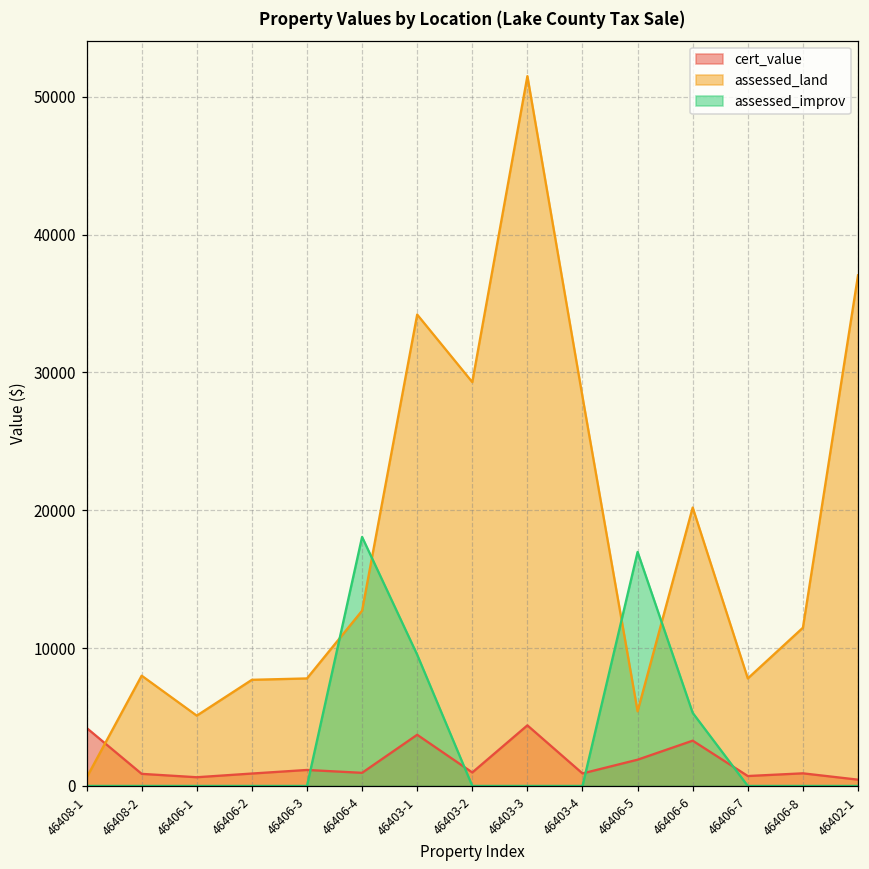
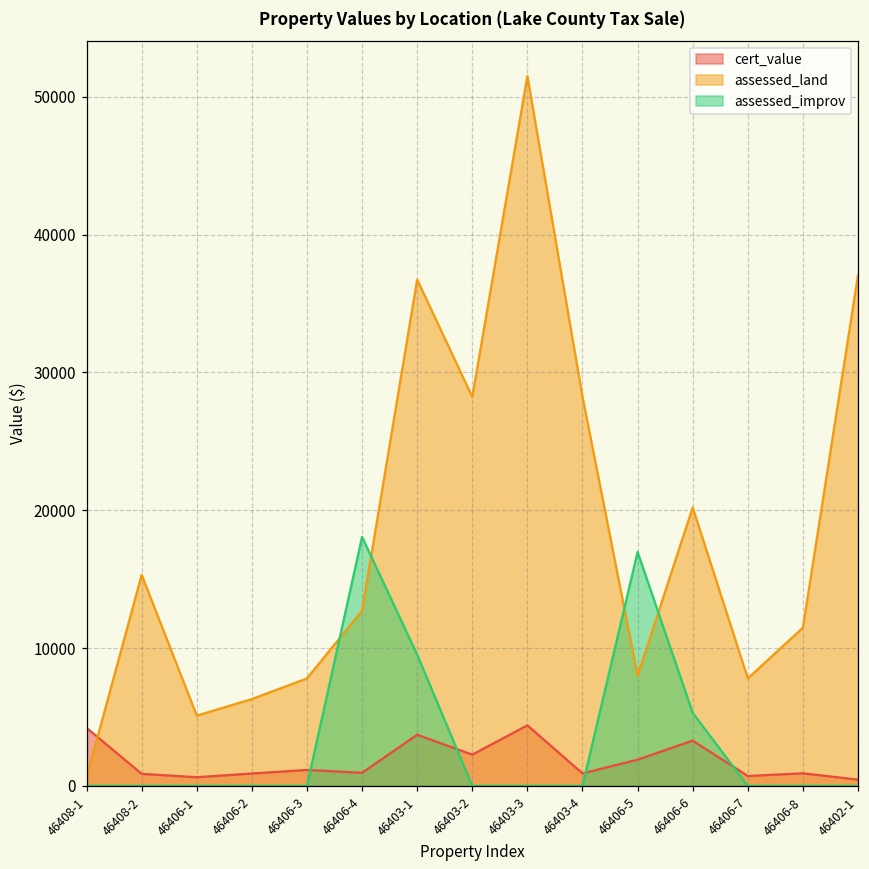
assessed_land, 46408-2: 8000 -> 15300
assessed_land, 46406-2: 7700 -> 6300
assessed_land, 46403-1: 34200 -> 36700
cert_value, 46403-2: 1000 -> 2300
assessed_land, 46403-2: 29300 -> 28200
assessed_land, 46406-5: 5400 -> 8000
